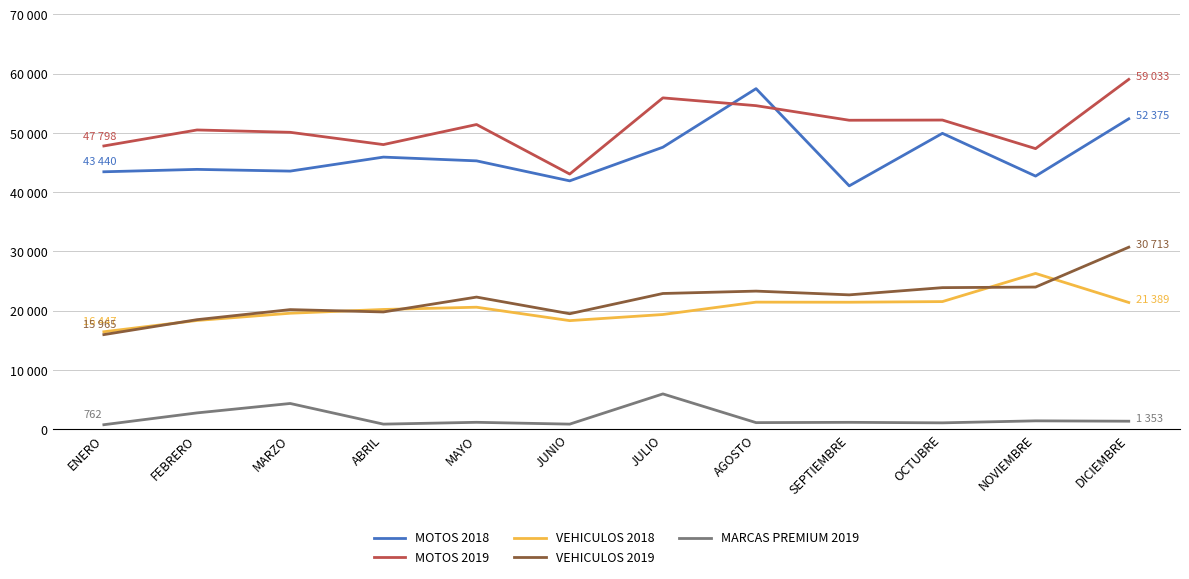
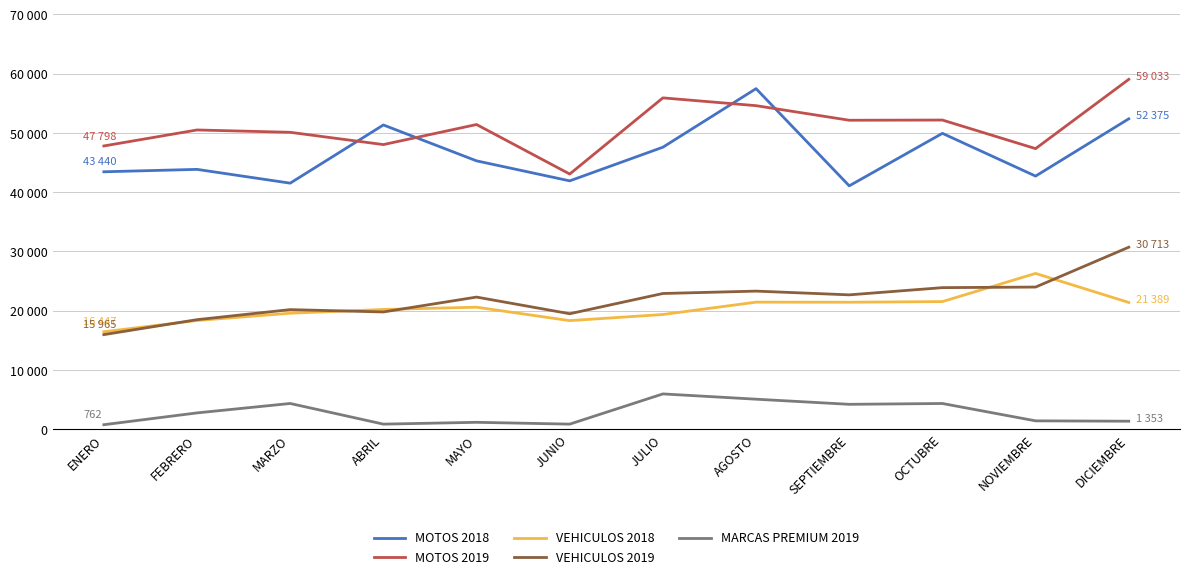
MOTOS 2018, MARZO: 44000 -> 42000
MOTOS 2018, ABRIL: 46000 -> 51000
MARCAS PREMIUM 2019, AGOSTO: 1000 -> 5000
MARCAS PREMIUM 2019, SEPTIEMBRE: 1000 -> 4000
MARCAS PREMIUM 2019, OCTUBRE: 1000 -> 4000
